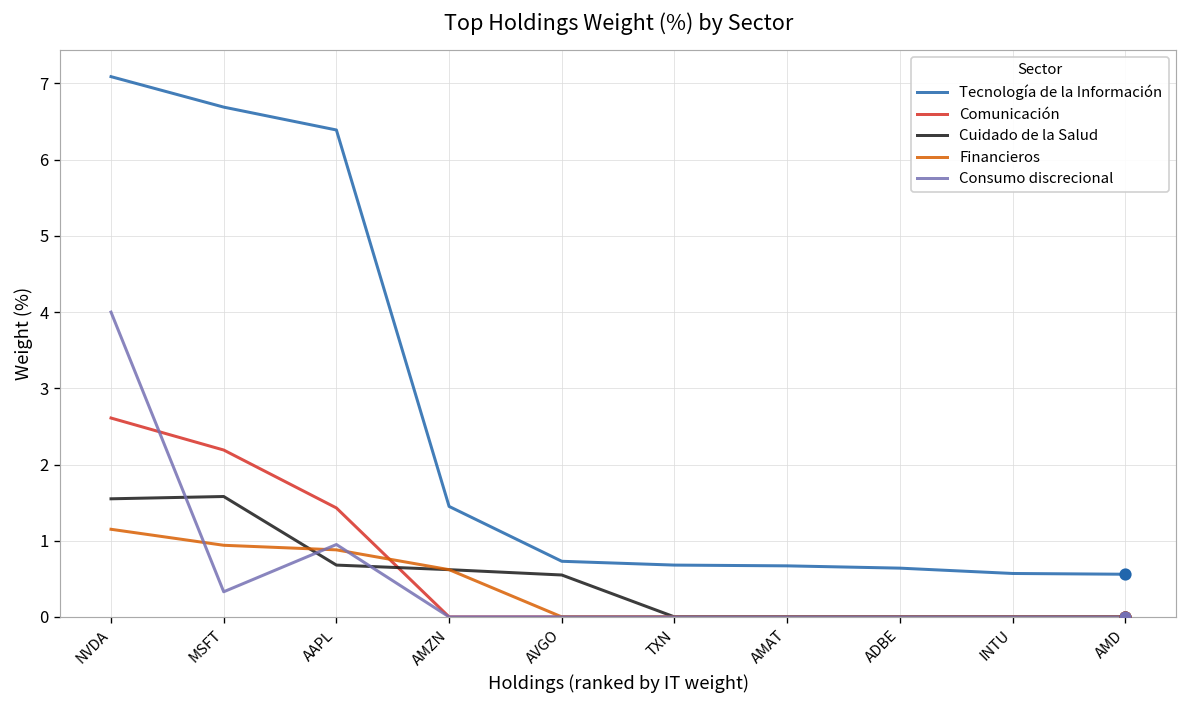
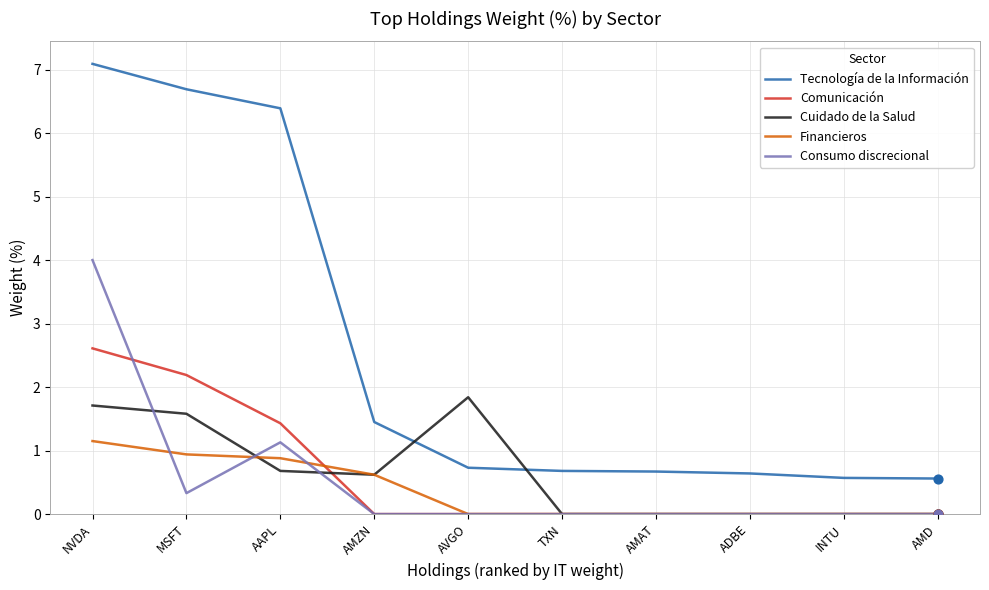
Cuidado de la Salud, NVDA: 1.6 -> 1.7
Consumo discrecional, AAPL: 1.0 -> 1.1
Cuidado de la Salud, AVGO: 0.6 -> 1.8
